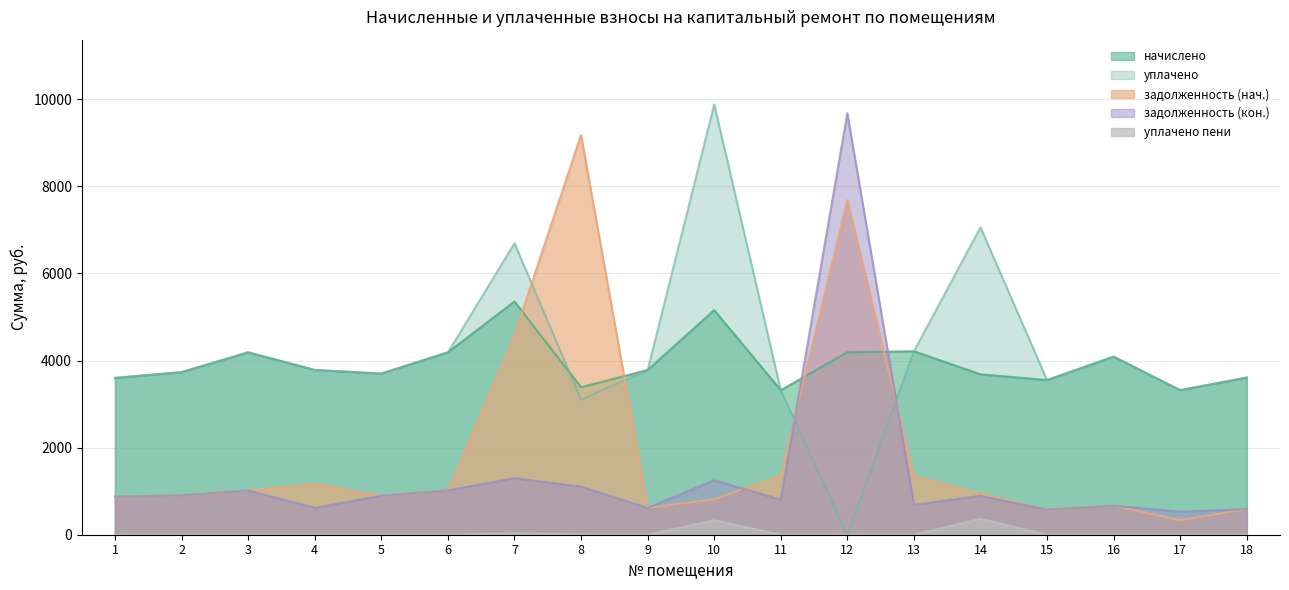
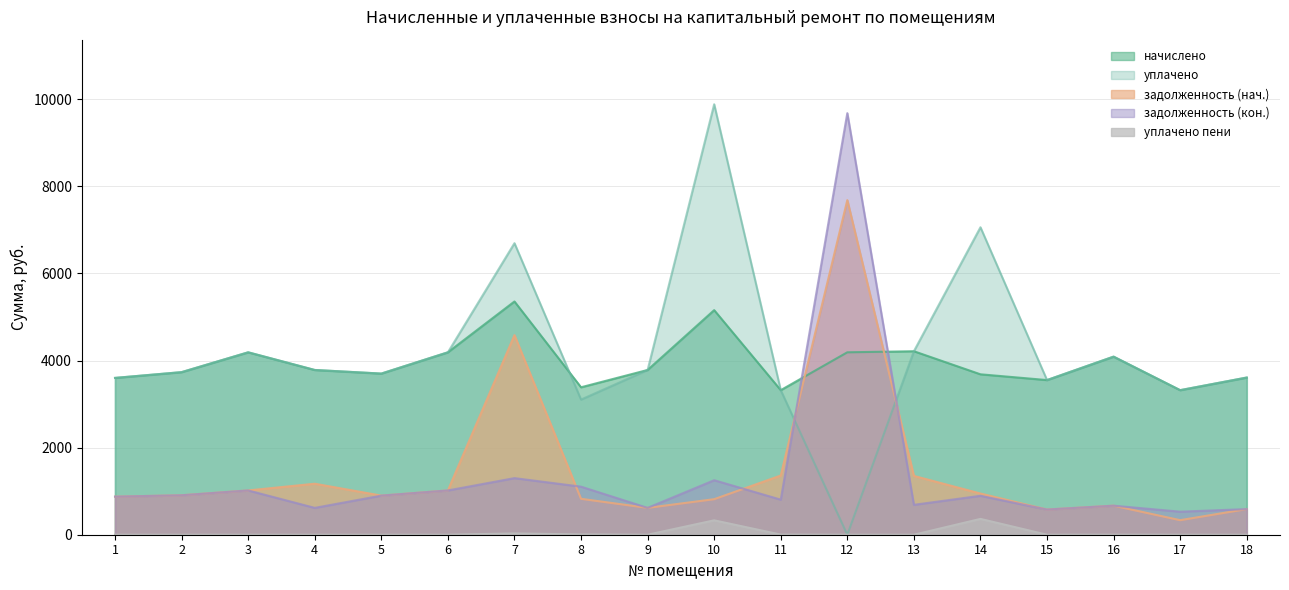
задолженность (нач.), 8: 9200 -> 800
